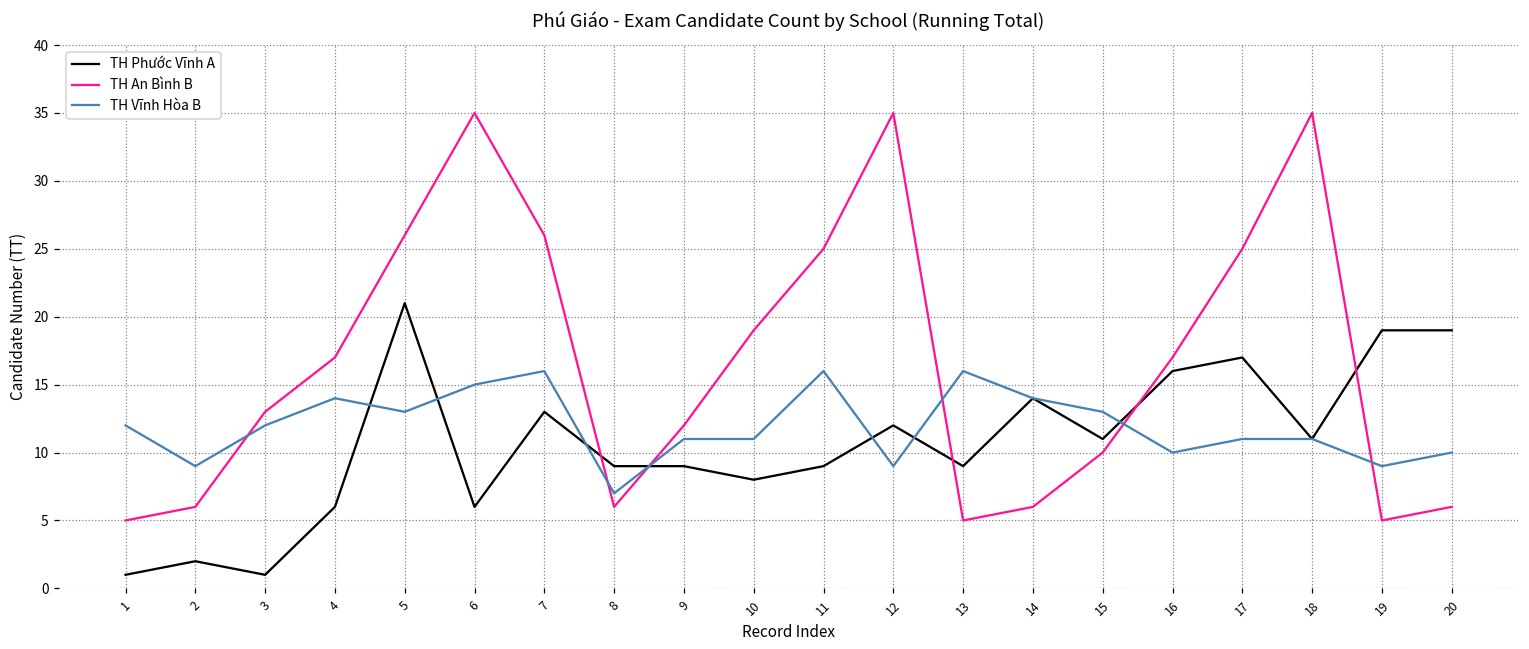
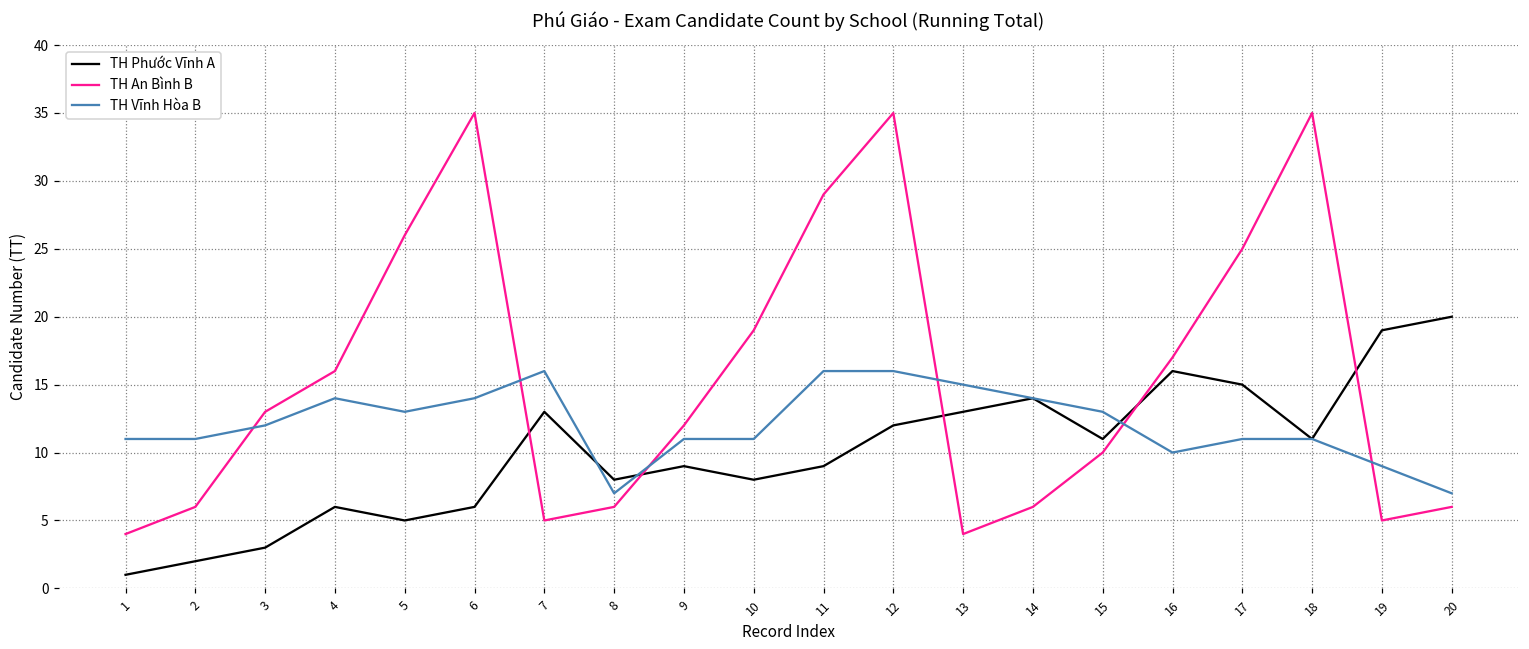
TH An Bình B, 1: 5 -> 4
TH Vĩnh Hòa B, 1: 12 -> 11
TH Vĩnh Hòa B, 2: 9 -> 11
TH Phước Vĩnh A, 3: 1 -> 3
TH An Bình B, 4: 17 -> 16
TH Phước Vĩnh A, 5: 21 -> 5
TH Vĩnh Hòa B, 6: 15 -> 14
TH An Bình B, 7: 26 -> 5
TH Phước Vĩnh A, 8: 9 -> 8
TH An Bình B, 11: 25 -> 29
TH Vĩnh Hòa B, 12: 9 -> 16
TH Phước Vĩnh A, 13: 9 -> 13
TH An Bình B, 13: 5 -> 4
TH Vĩnh Hòa B, 13: 16 -> 15
TH Phước Vĩnh A, 17: 17 -> 15
TH Phước Vĩnh A, 20: 19 -> 20
TH Vĩnh Hòa B, 20: 10 -> 7
